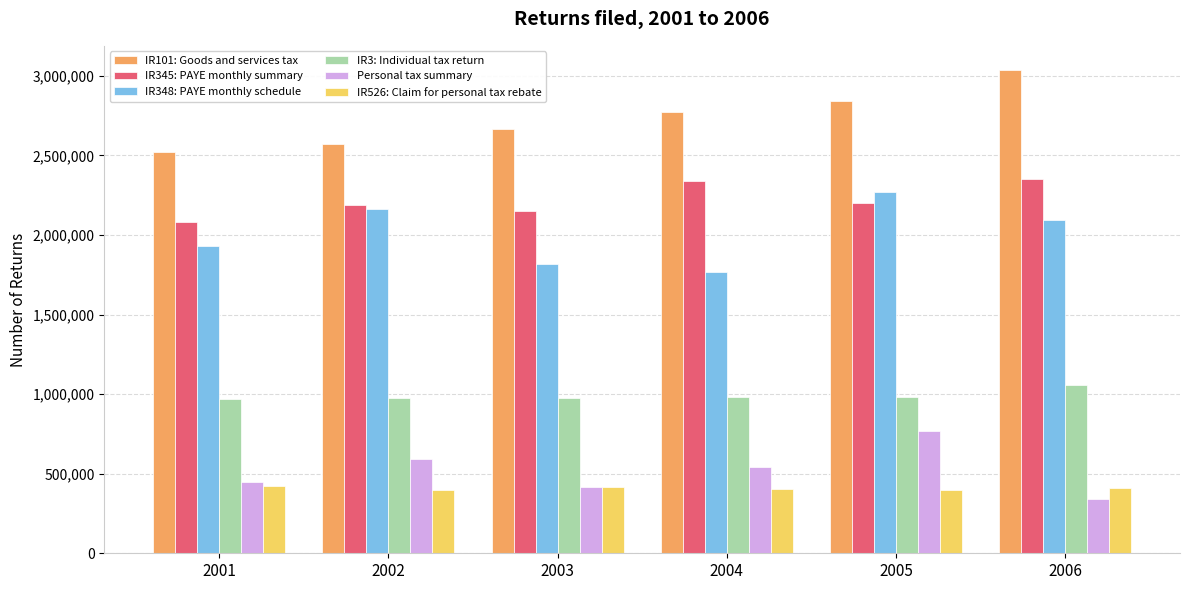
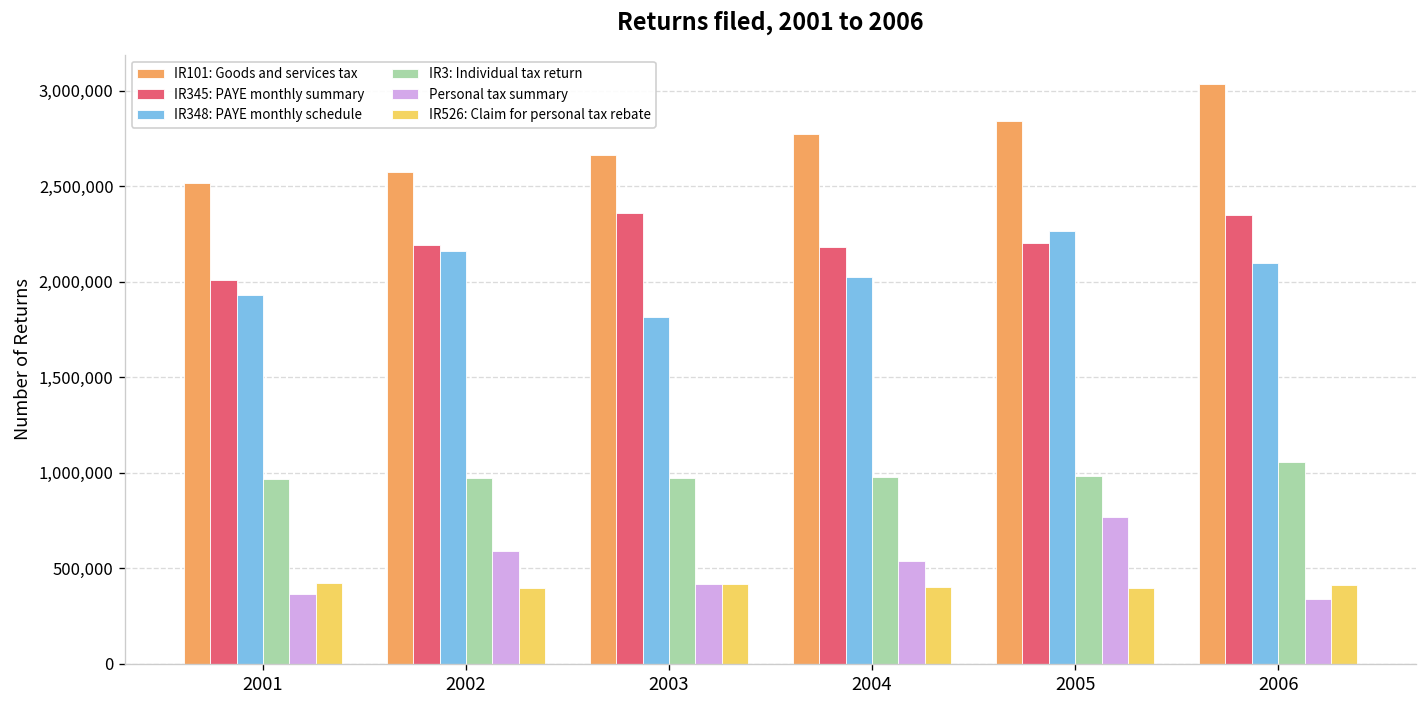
IR345: PAYE monthly summary, 2001: 2,080,000 -> 2,010,000
Personal tax summary, 2001: 450,000 -> 370,000
IR345: PAYE monthly summary, 2003: 2,150,000 -> 2,360,000
IR345: PAYE monthly summary, 2004: 2,340,000 -> 2,180,000
IR348: PAYE monthly schedule, 2004: 1,770,000 -> 2,030,000
